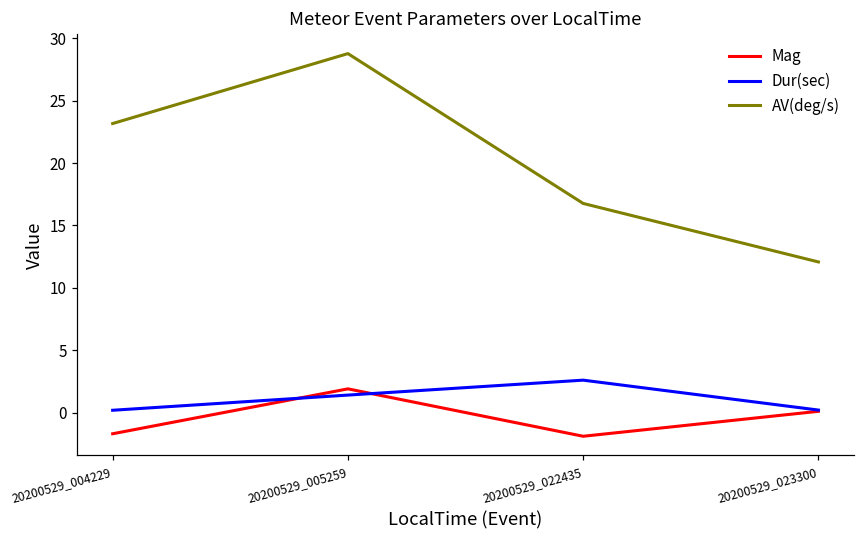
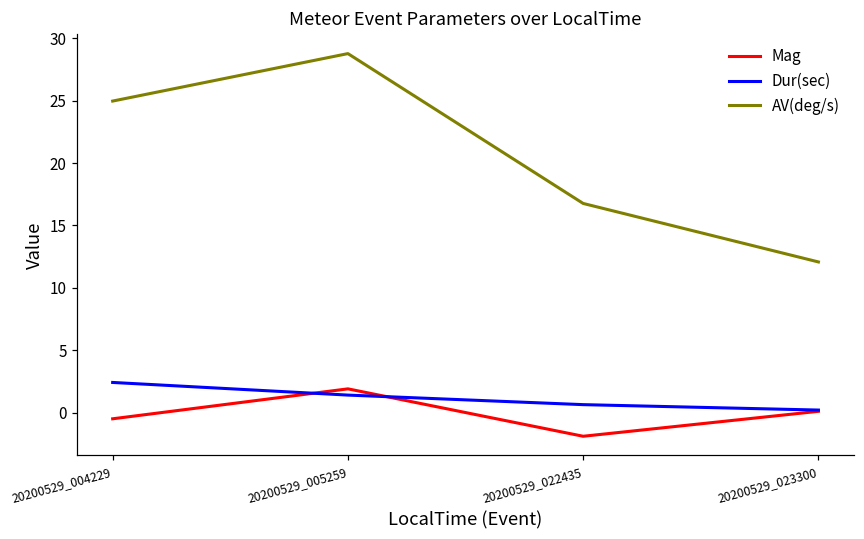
Mag, 20200529_004229: -1.7 -> -0.5
Dur(sec), 20200529_004229: 0.2 -> 2.4
AV(deg/s), 20200529_004229: 23.2 -> 25.0
Dur(sec), 20200529_022435: 2.6 -> 0.6
